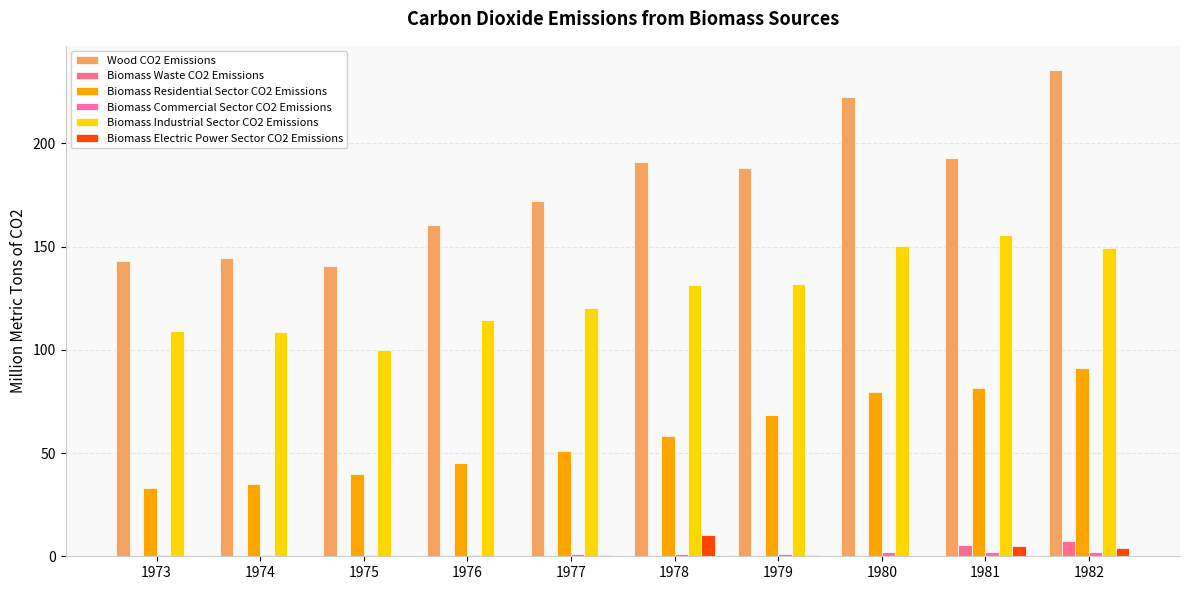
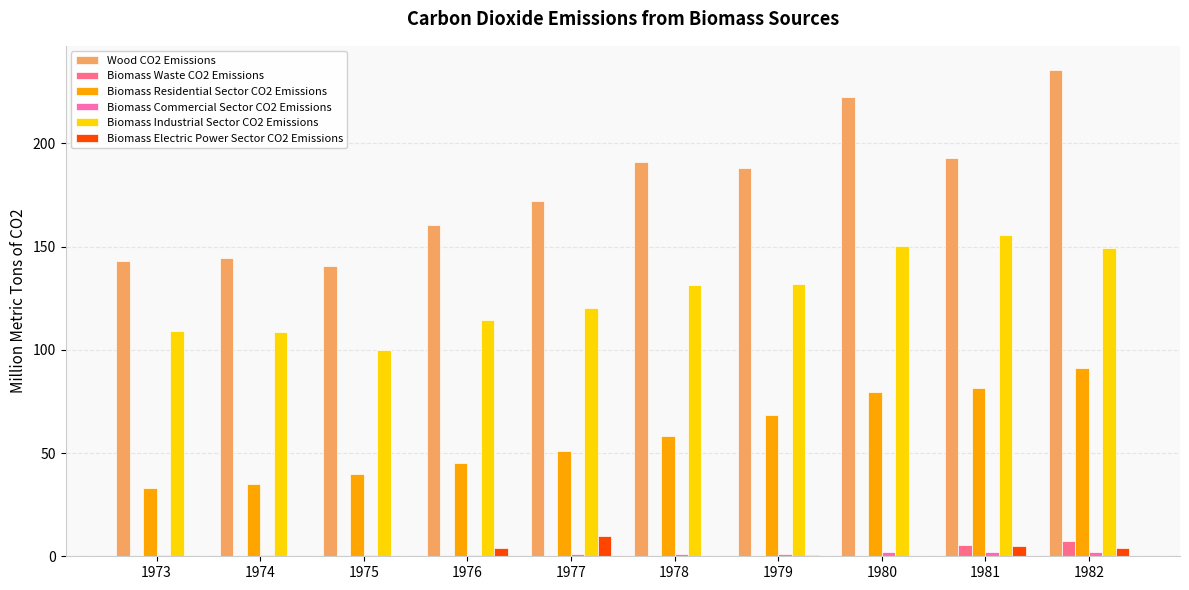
Biomass Electric Power Sector CO2 Emissions, 1976: 0 -> 4
Biomass Electric Power Sector CO2 Emissions, 1977: 0 -> 10
Biomass Electric Power Sector CO2 Emissions, 1978: 10 -> 0
